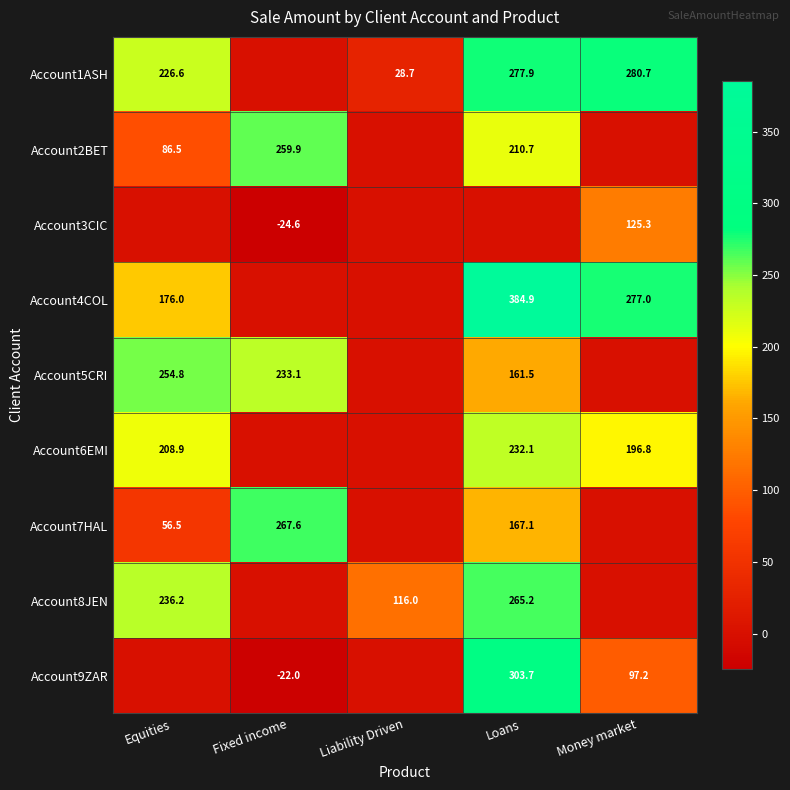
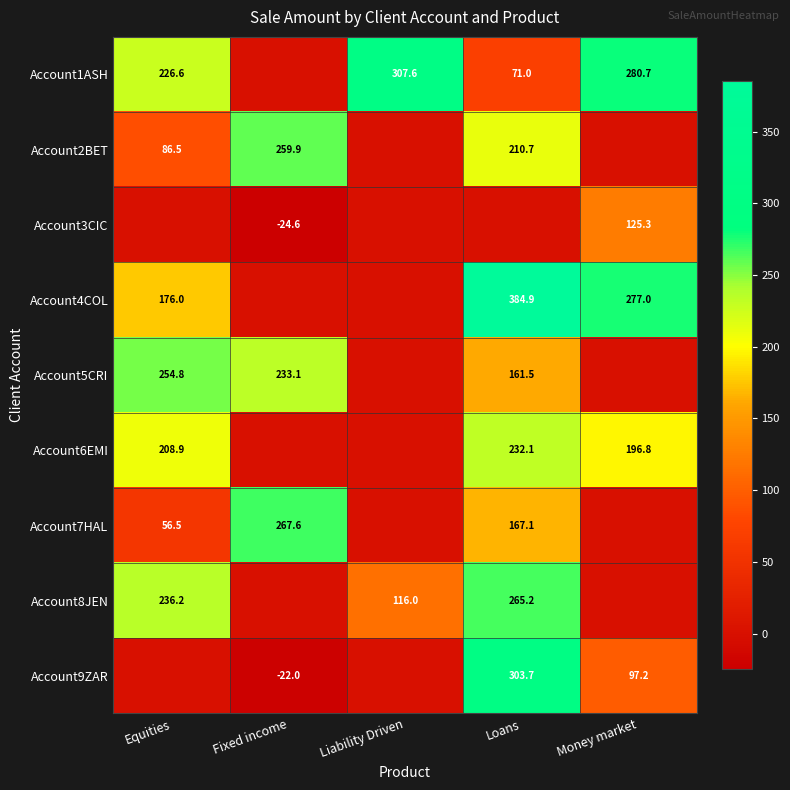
Account1ASH, Liability Driven: 28.7 -> 307.6
Account1ASH, Loans: 277.9 -> 71.0
